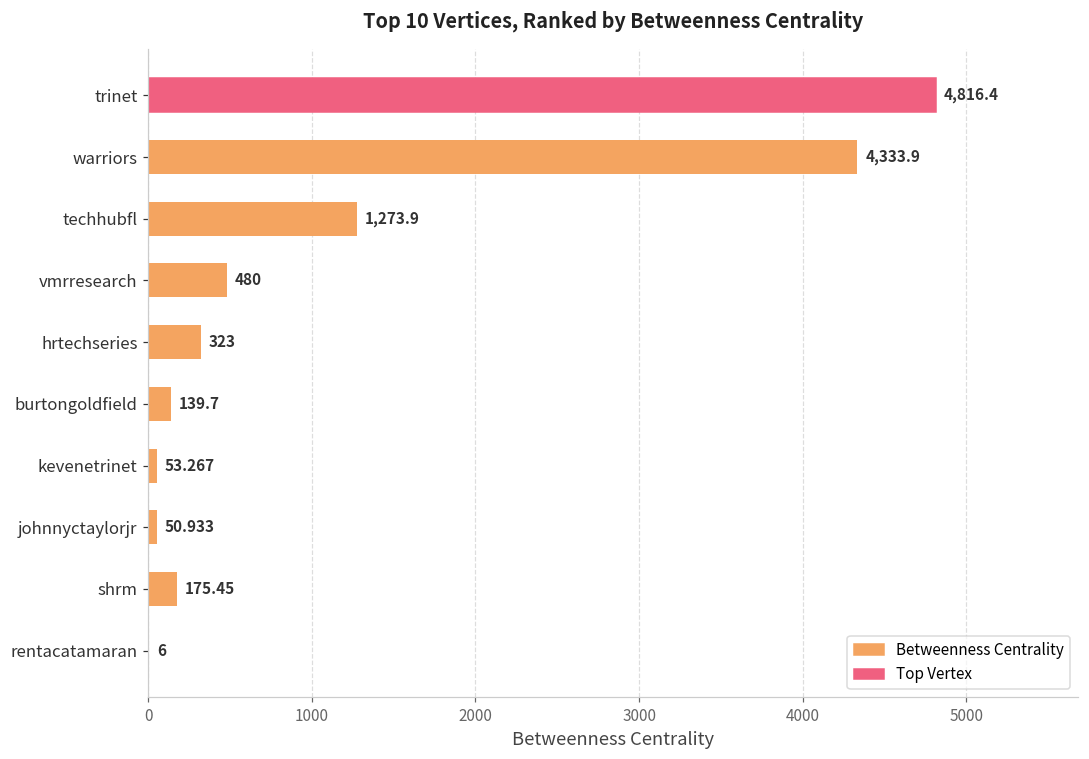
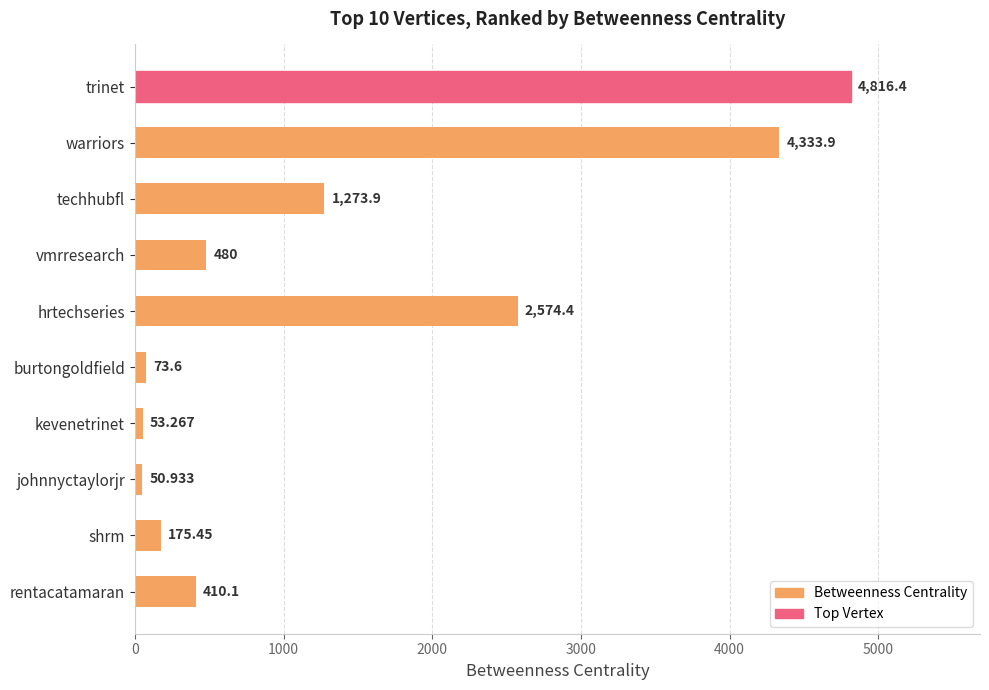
hrtechseries: 323 -> 2,574.4
burtongoldfield: 139.7 -> 73.6
rentacatamaran: 6 -> 410.1
